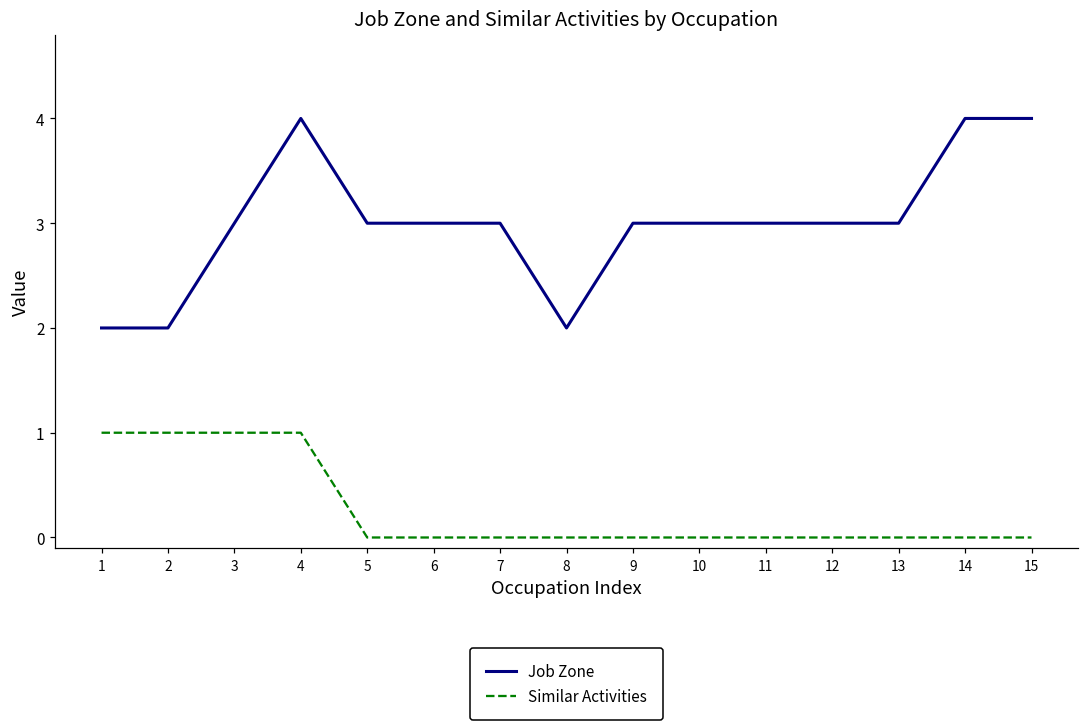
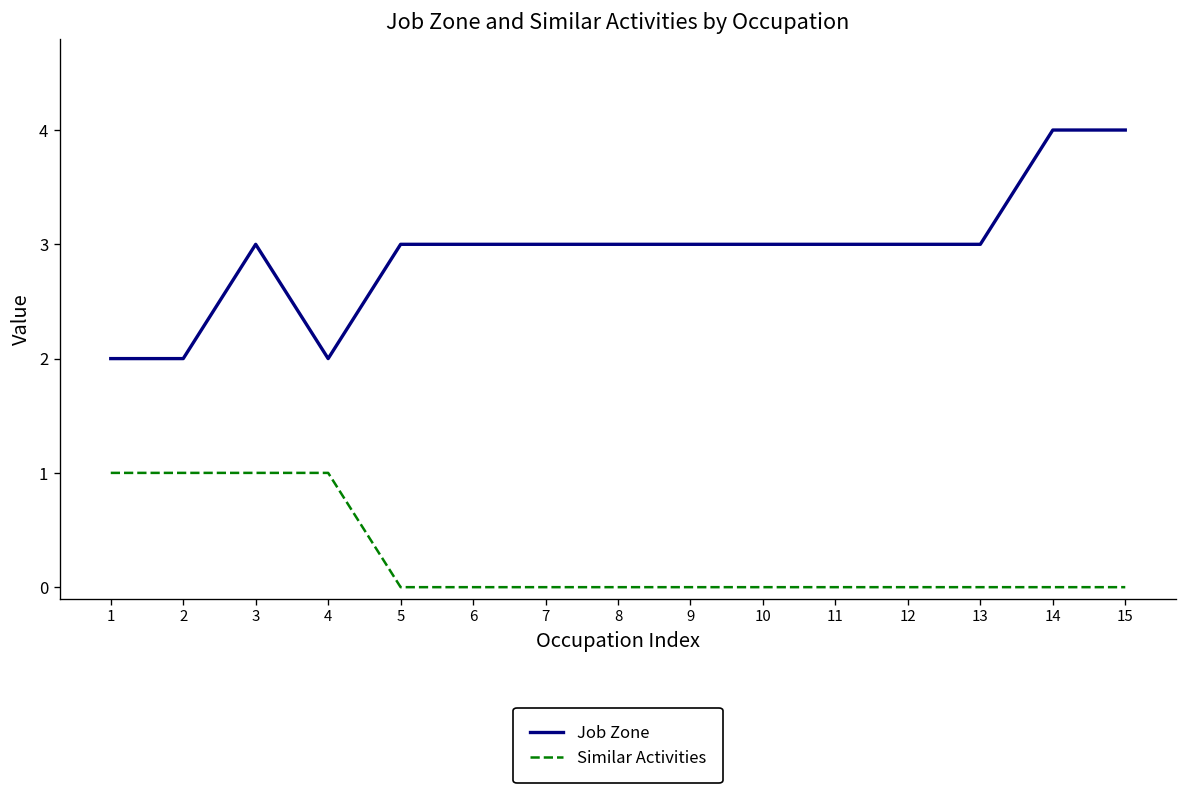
Job Zone, 4: 4 -> 2
Job Zone, 8: 2 -> 3
